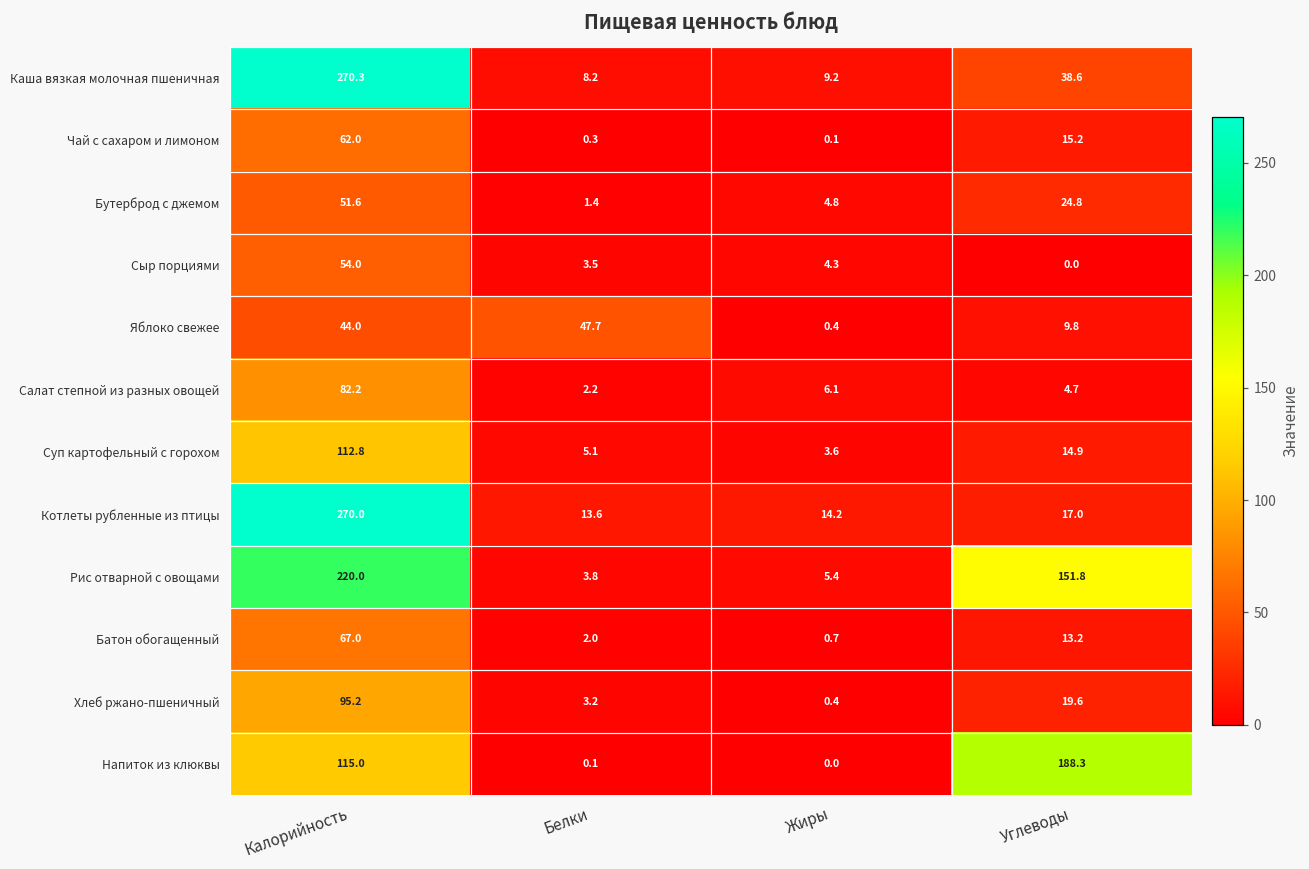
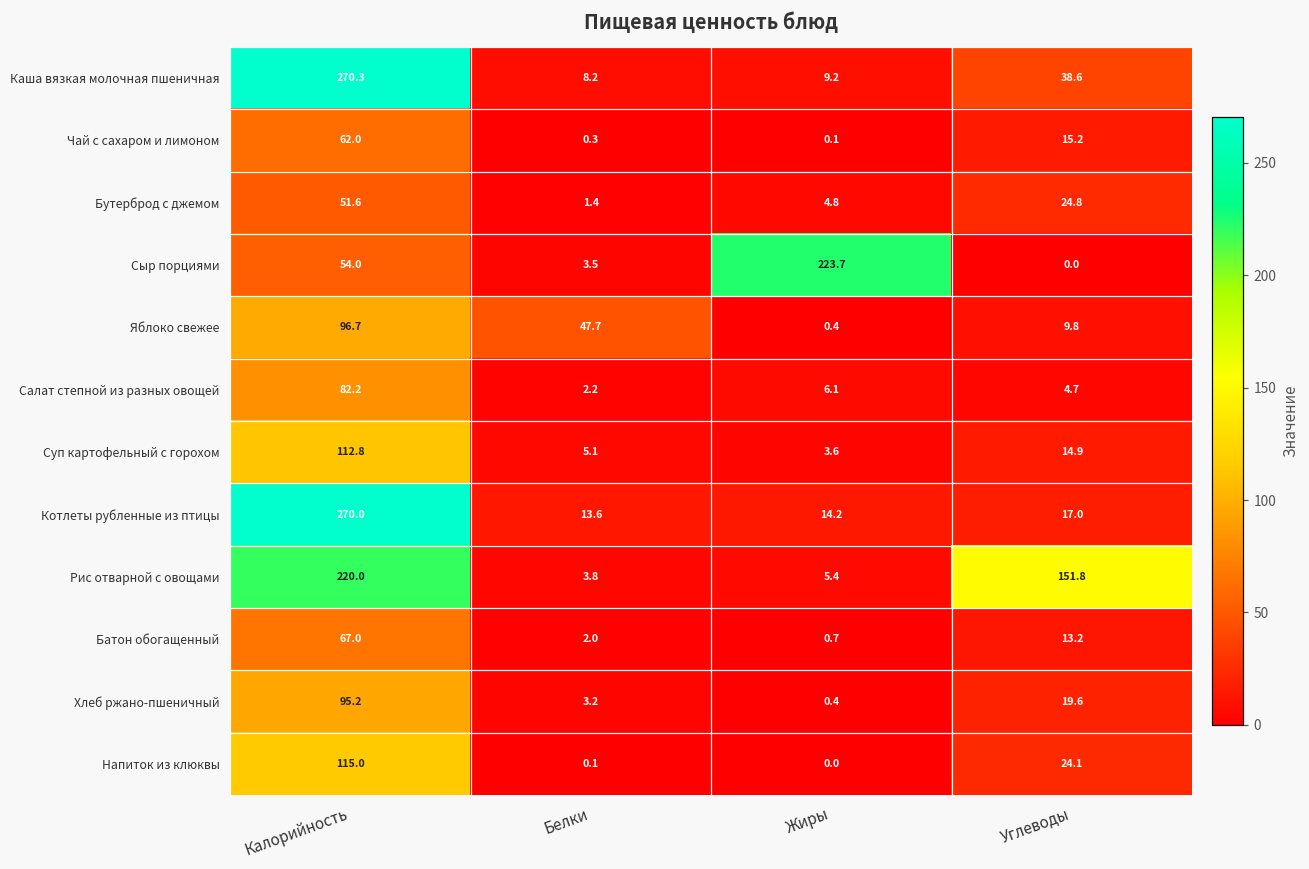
Сыр порциями, Жиры: 4.3 -> 223.7
Яблоко свежее, Калорийность: 44.0 -> 96.7
Напиток из клюквы, Углеводы: 188.3 -> 24.1
